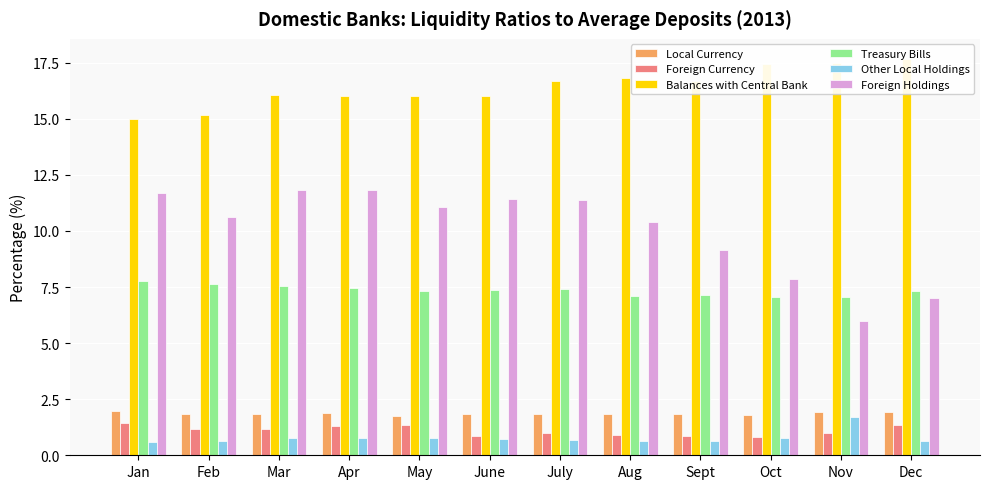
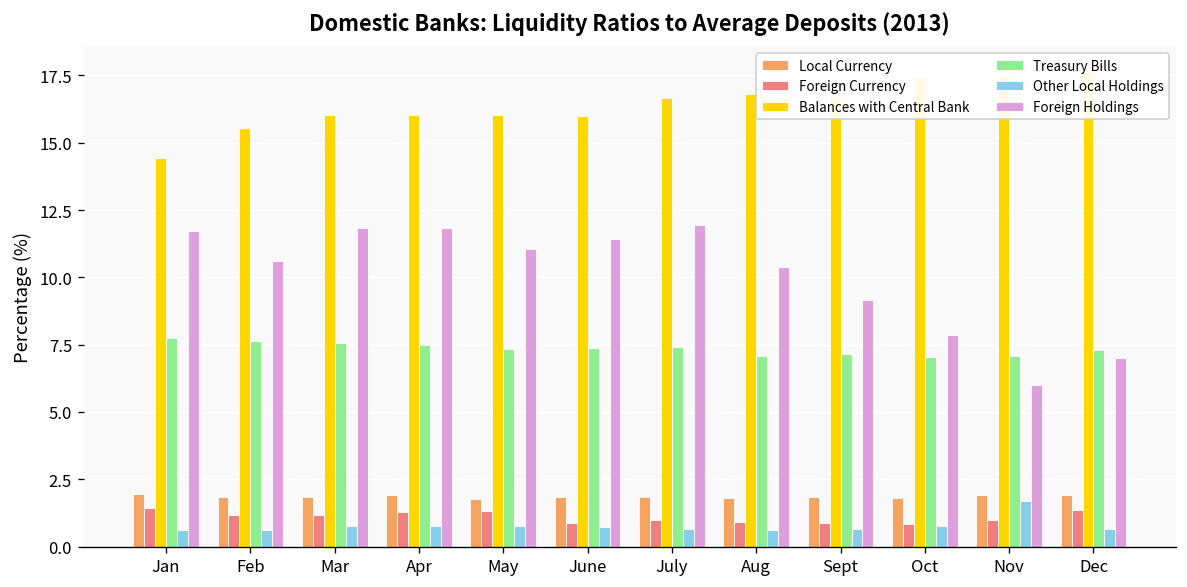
Balances with Central Bank, Jan: 15.0 -> 14.4
Balances with Central Bank, Feb: 15.1 -> 15.6
Foreign Holdings, July: 11.4 -> 11.9
